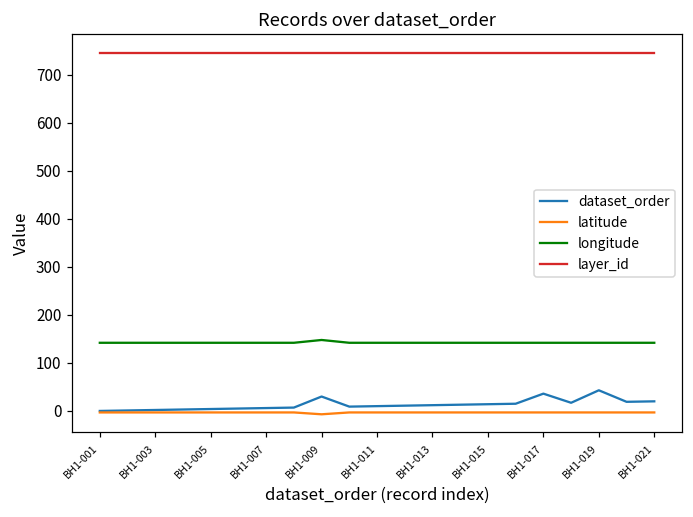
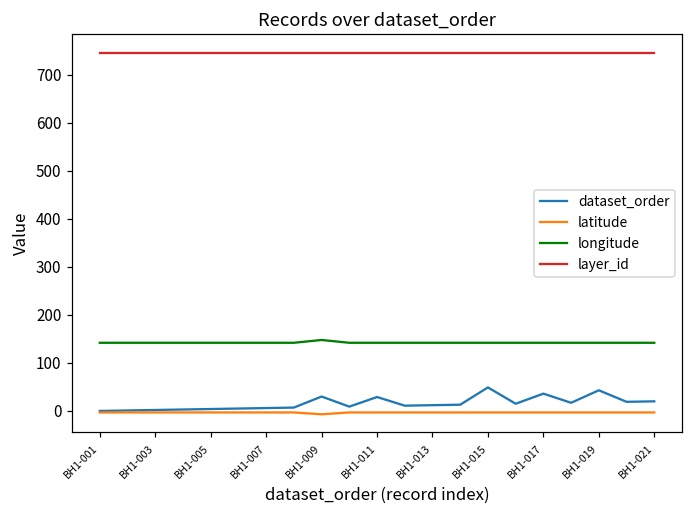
dataset_order, BH1-011: 10 -> 30
dataset_order, BH1-015: 10 -> 50
